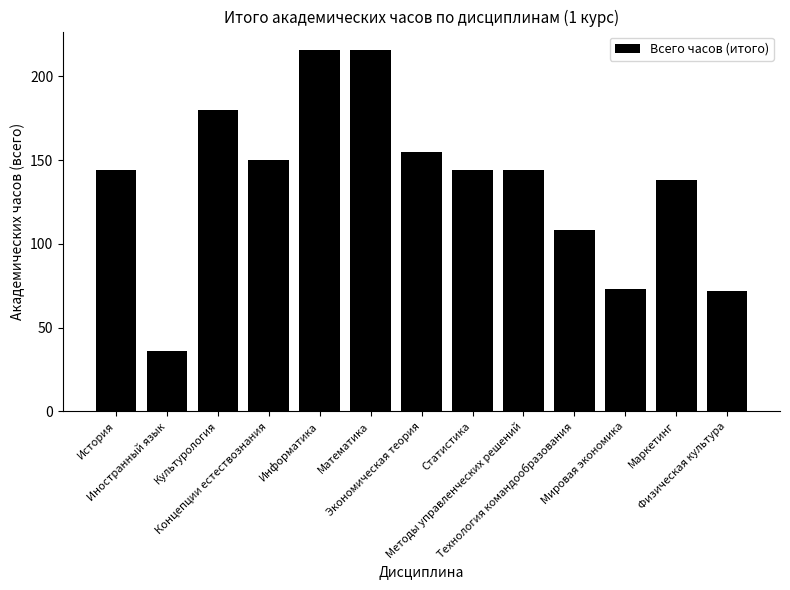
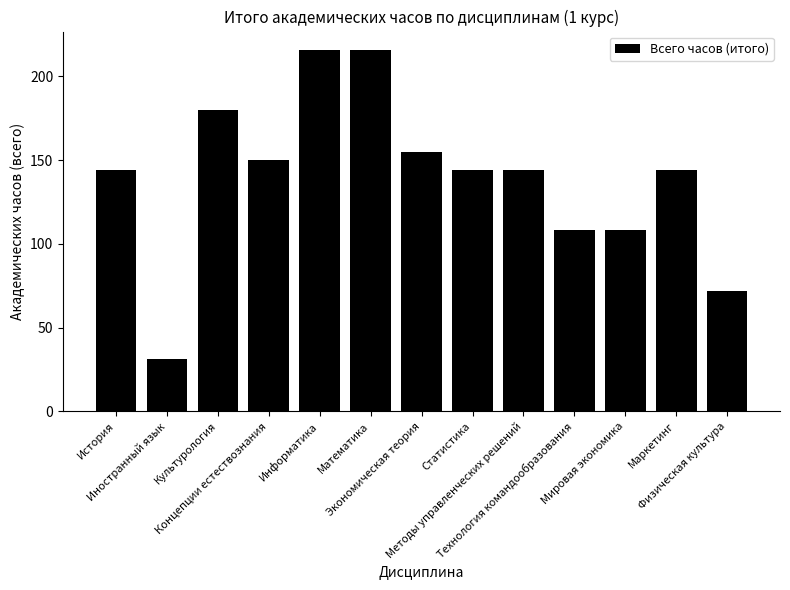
Иностранный язык: 36 -> 31
Мировая экономика: 73 -> 108
Маркетинг: 138 -> 144
